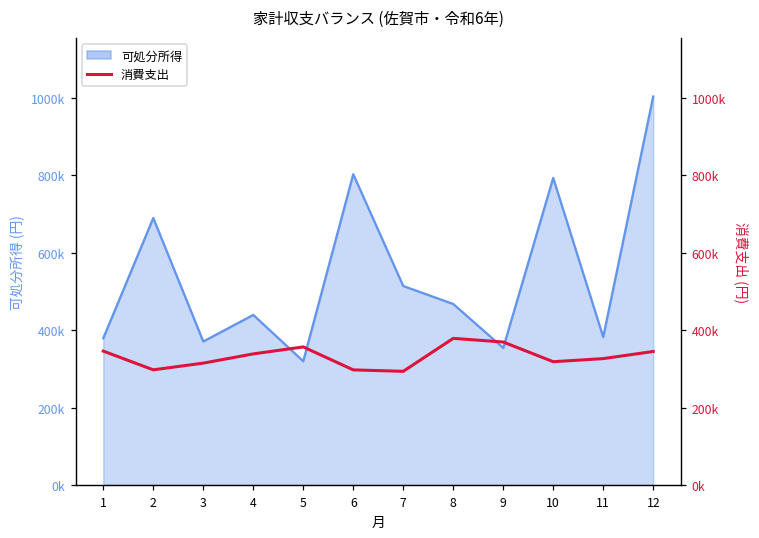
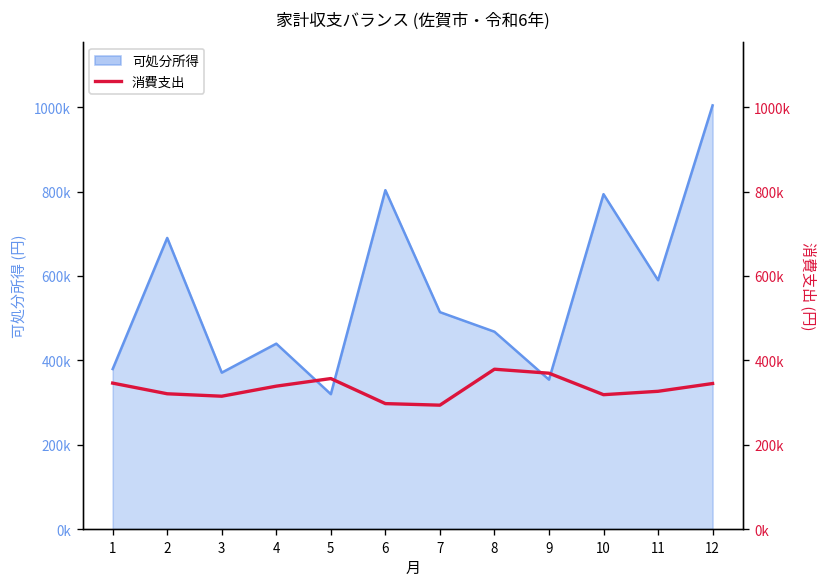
可処分所得, 11: 380000 -> 590000
消費支出, 2: 300000 -> 320000
